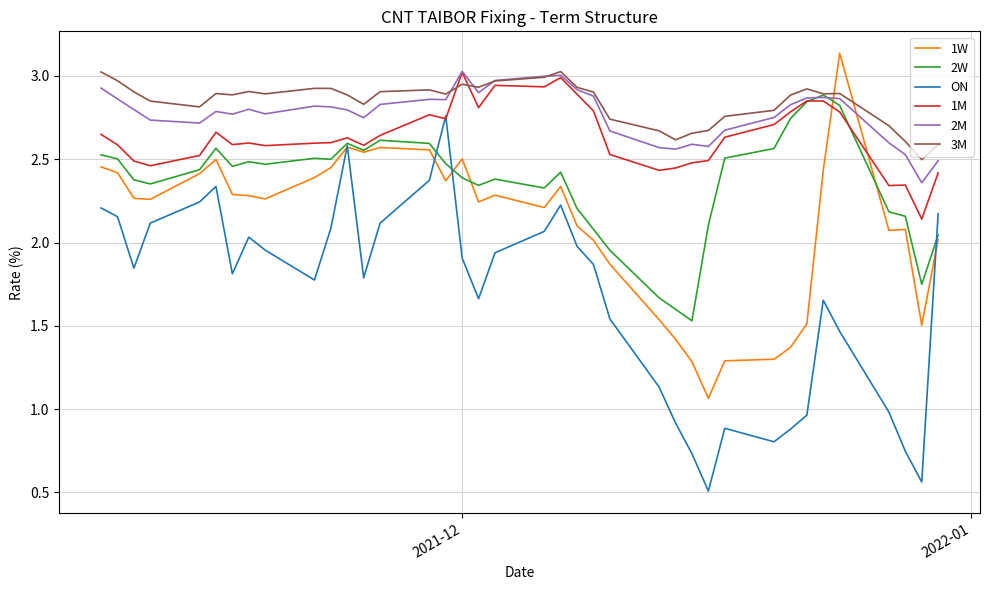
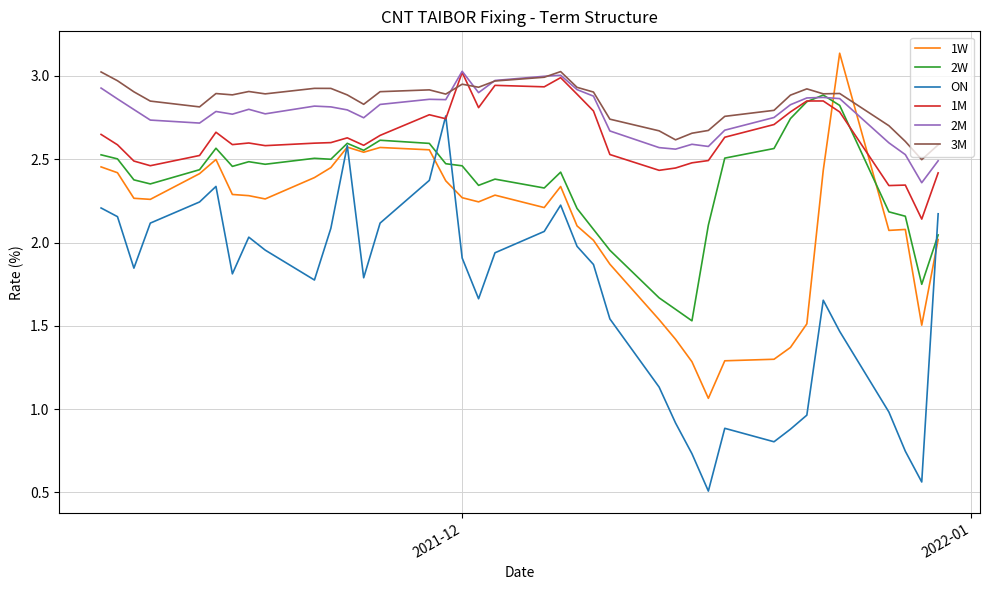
1W, 2021-12: 2.50 -> 2.27
2W, 2021-12: 2.39 -> 2.46
